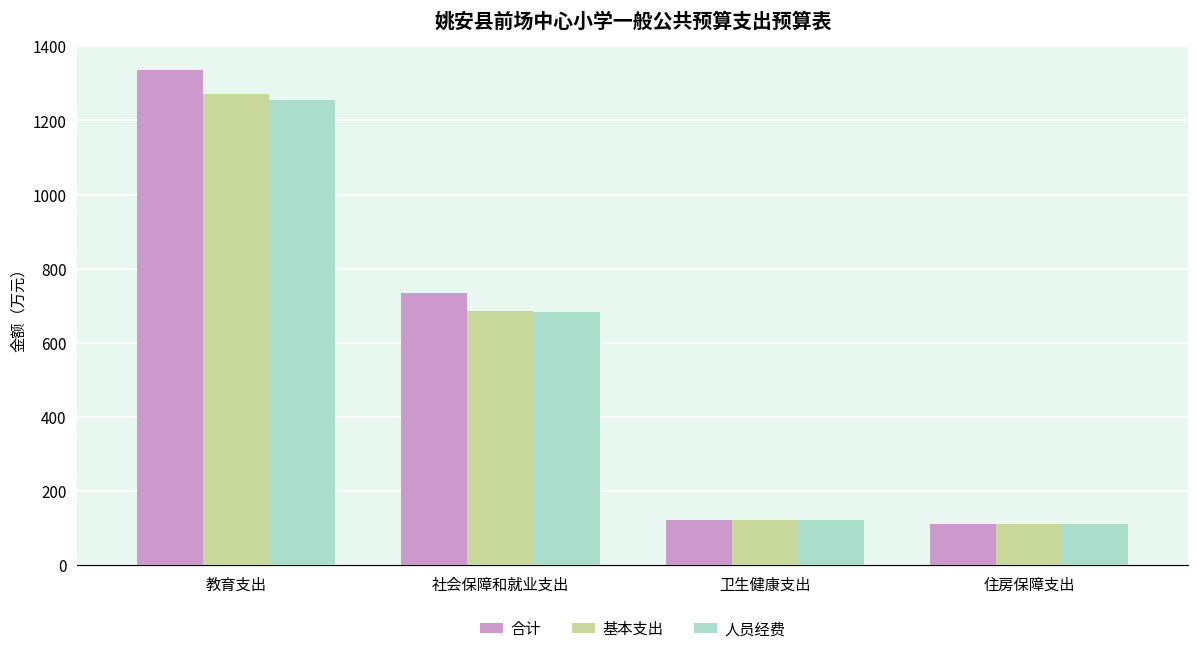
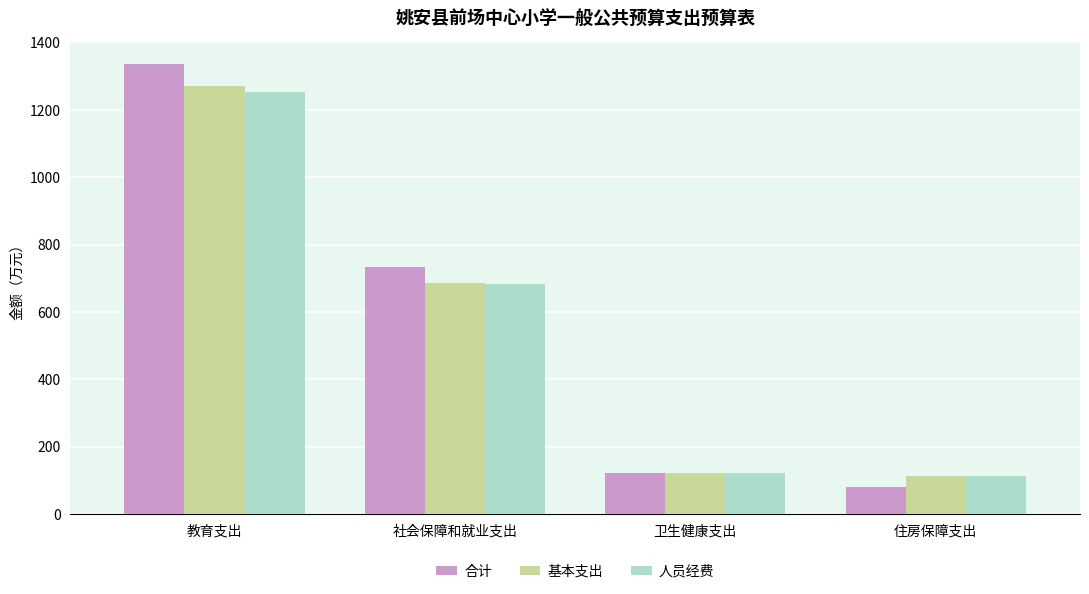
合计, 住房保障支出: 110 -> 80
